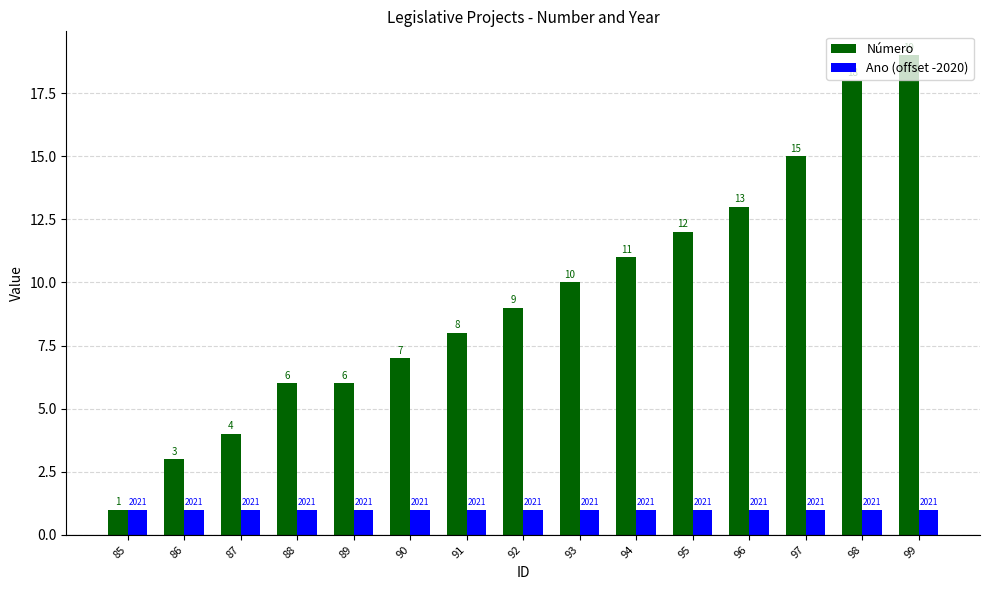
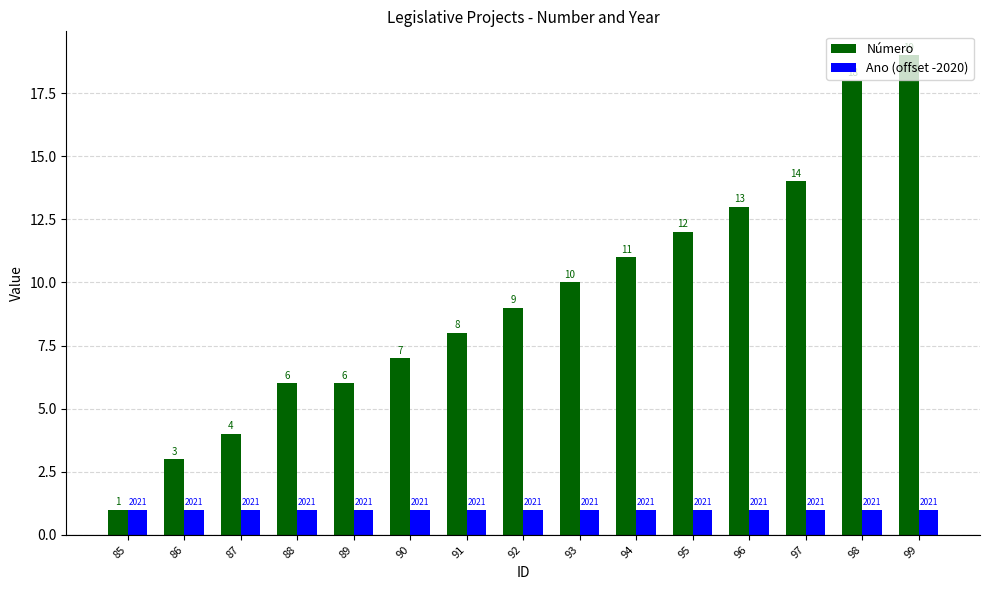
Número, 97: 15 -> 14
